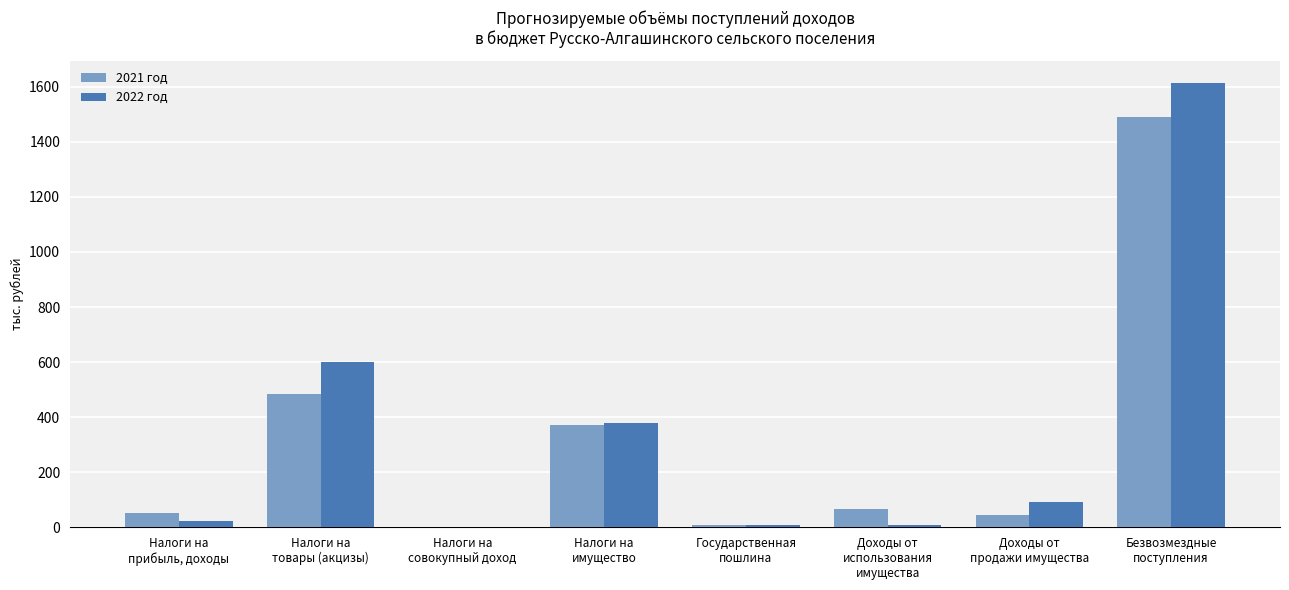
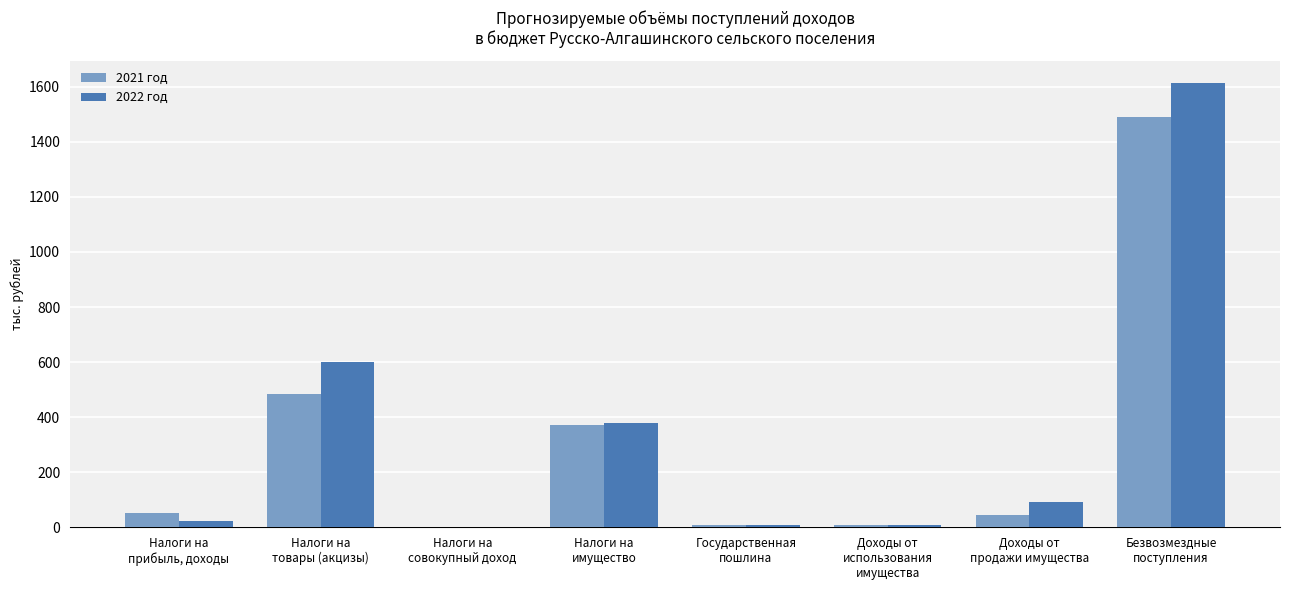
2021 год, Доходы от использования имущества: 70 -> 10
